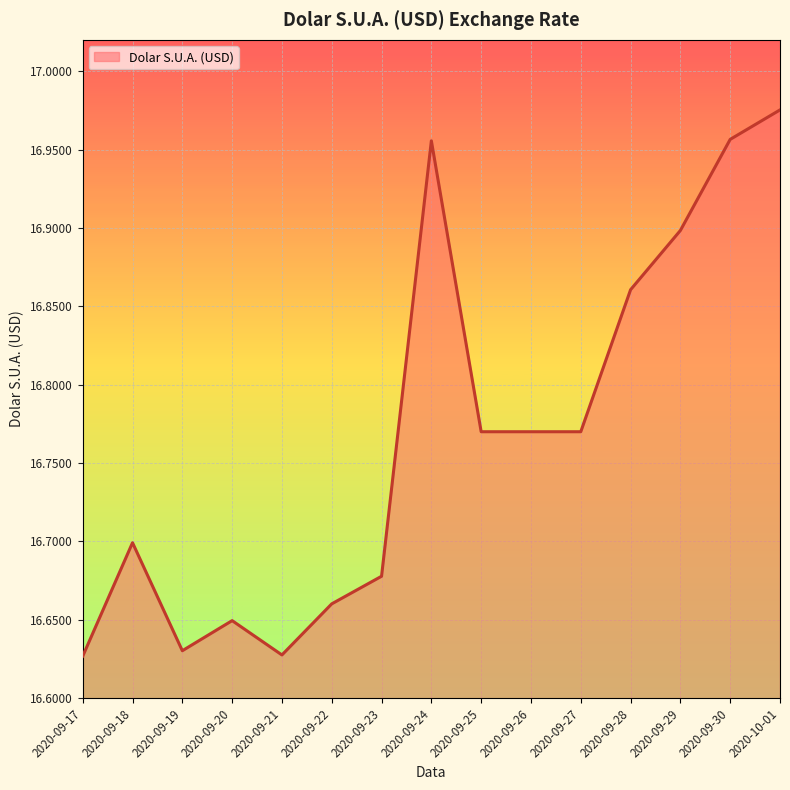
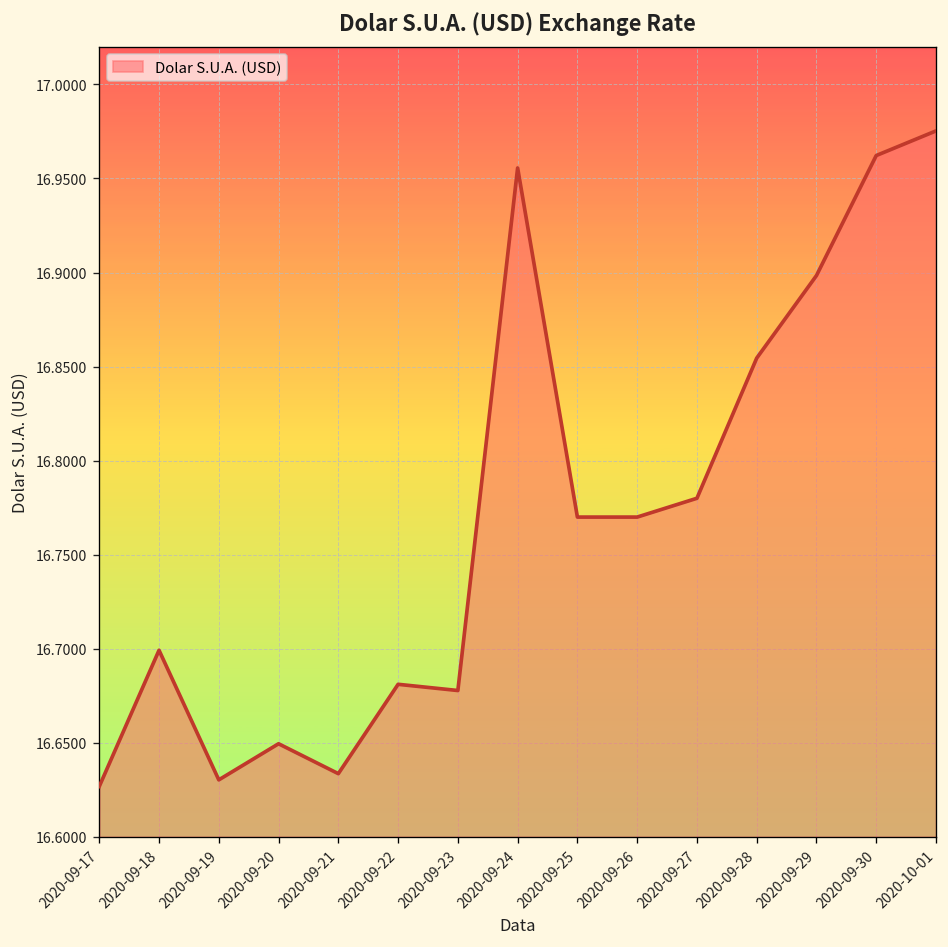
2020-09-21: 16.628 -> 16.634
2020-09-22: 16.660 -> 16.681
2020-09-27: 16.77 -> 16.78
2020-09-28: 16.861 -> 16.855
2020-09-30: 16.957 -> 16.962
